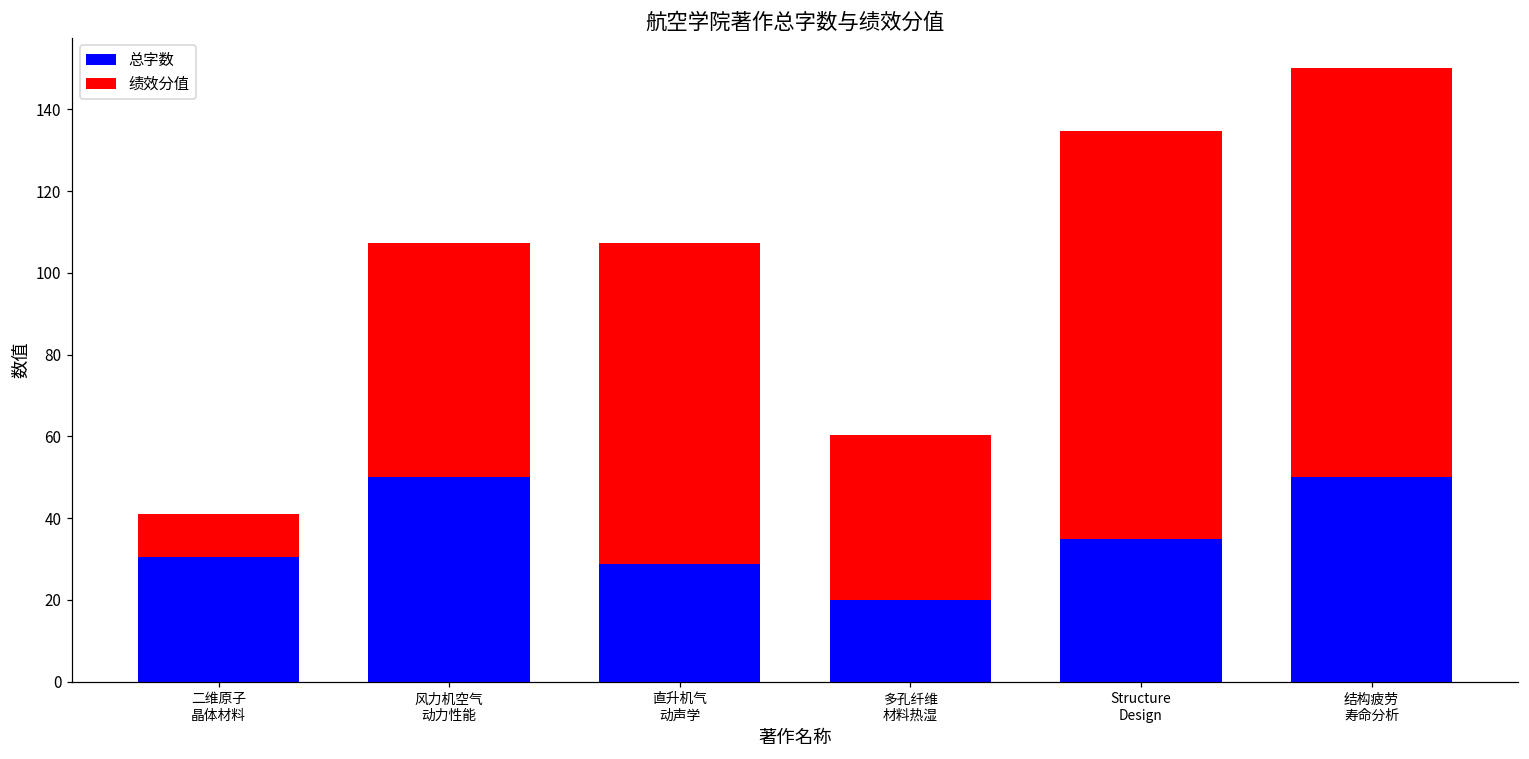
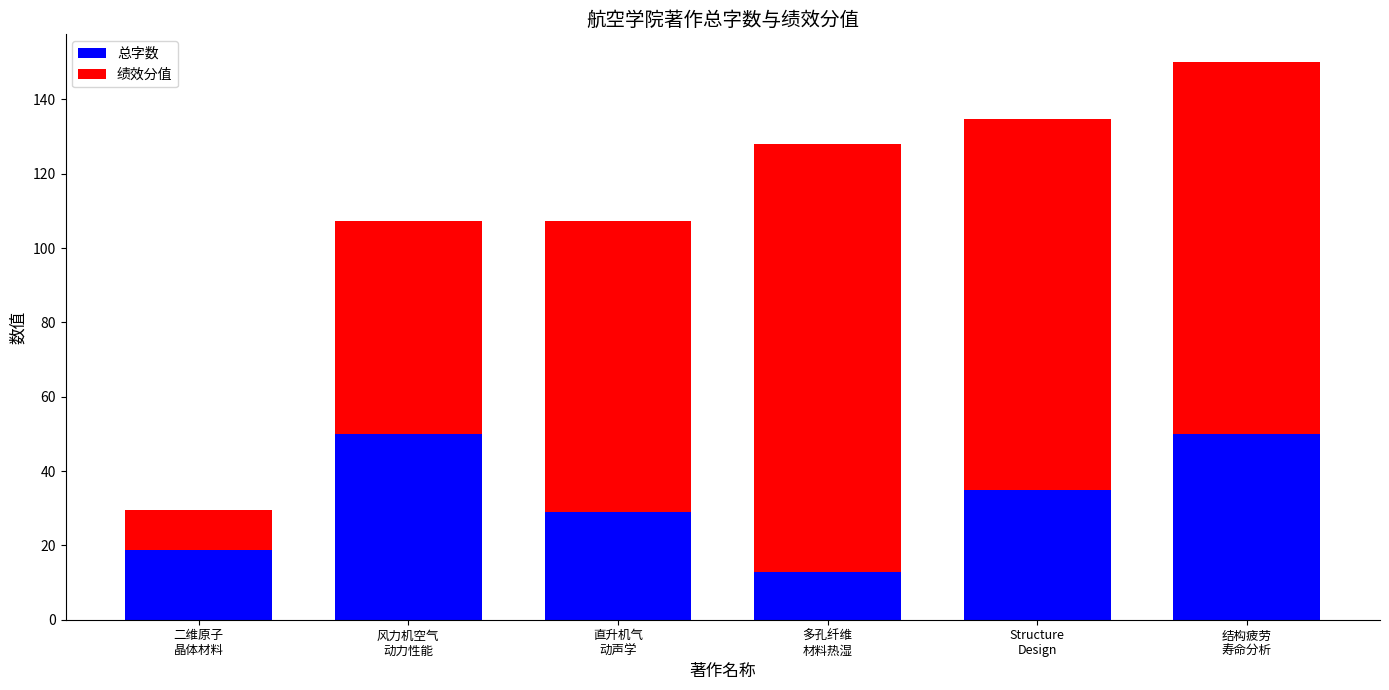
总字数, 二维原子 晶体材料: 31 -> 19
总字数, 多孔纤维 材料热湿: 20 -> 13
绩效分值, 多孔纤维 材料热湿: 40 -> 115
